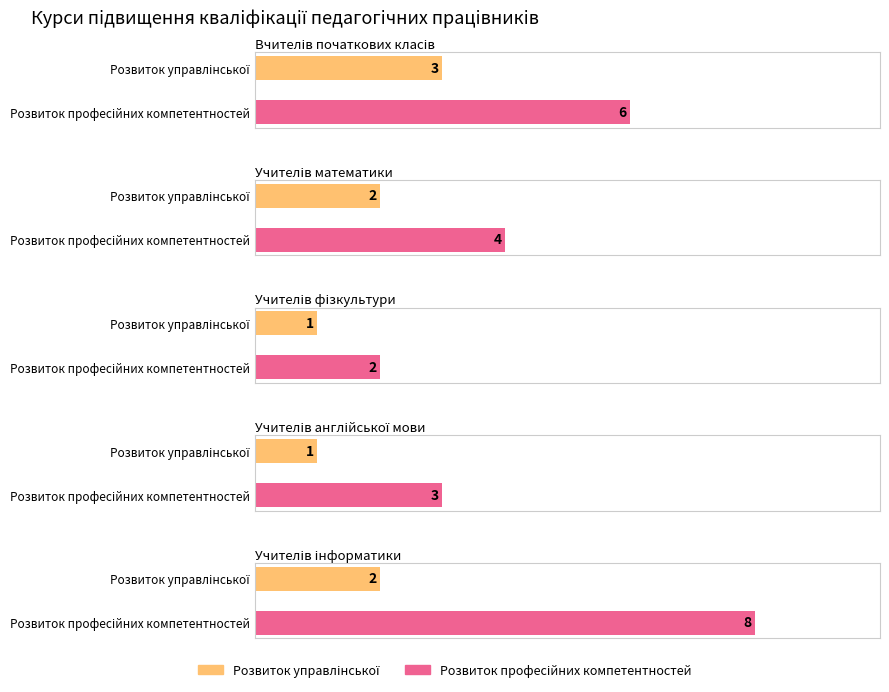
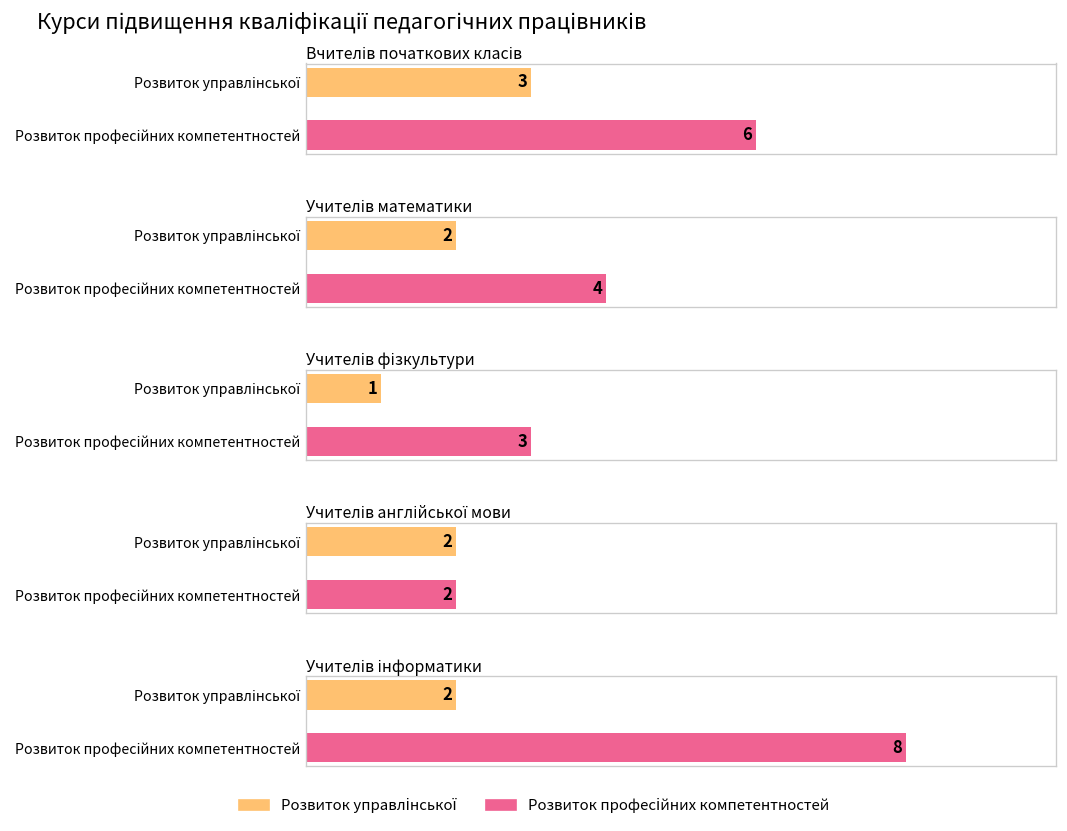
Учителів фізкультури, Розвиток професійних компетентностей: 2 -> 3
Учителів англійської мови, Розвиток управлінської: 1 -> 2
Учителів англійської мови, Розвиток професійних компетентностей: 3 -> 2
